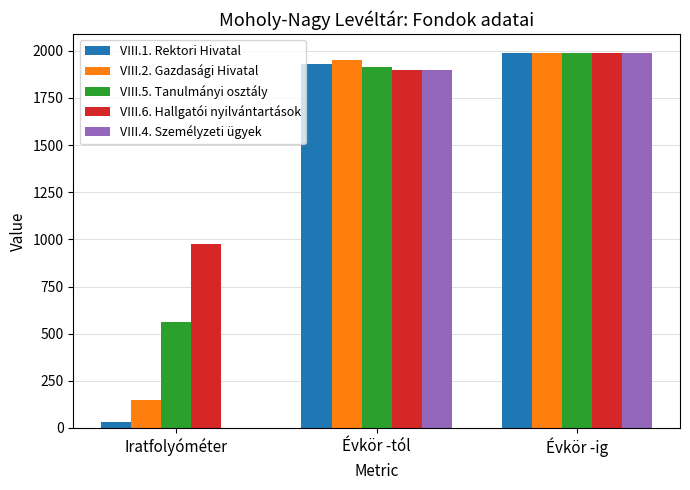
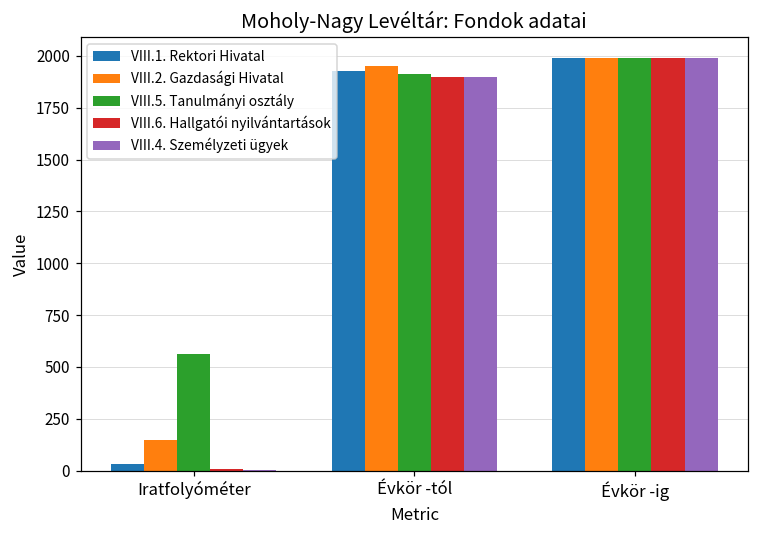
VIII.6. Hallgatói nyilvántartások, Iratfolyóméter: 980 -> 10
